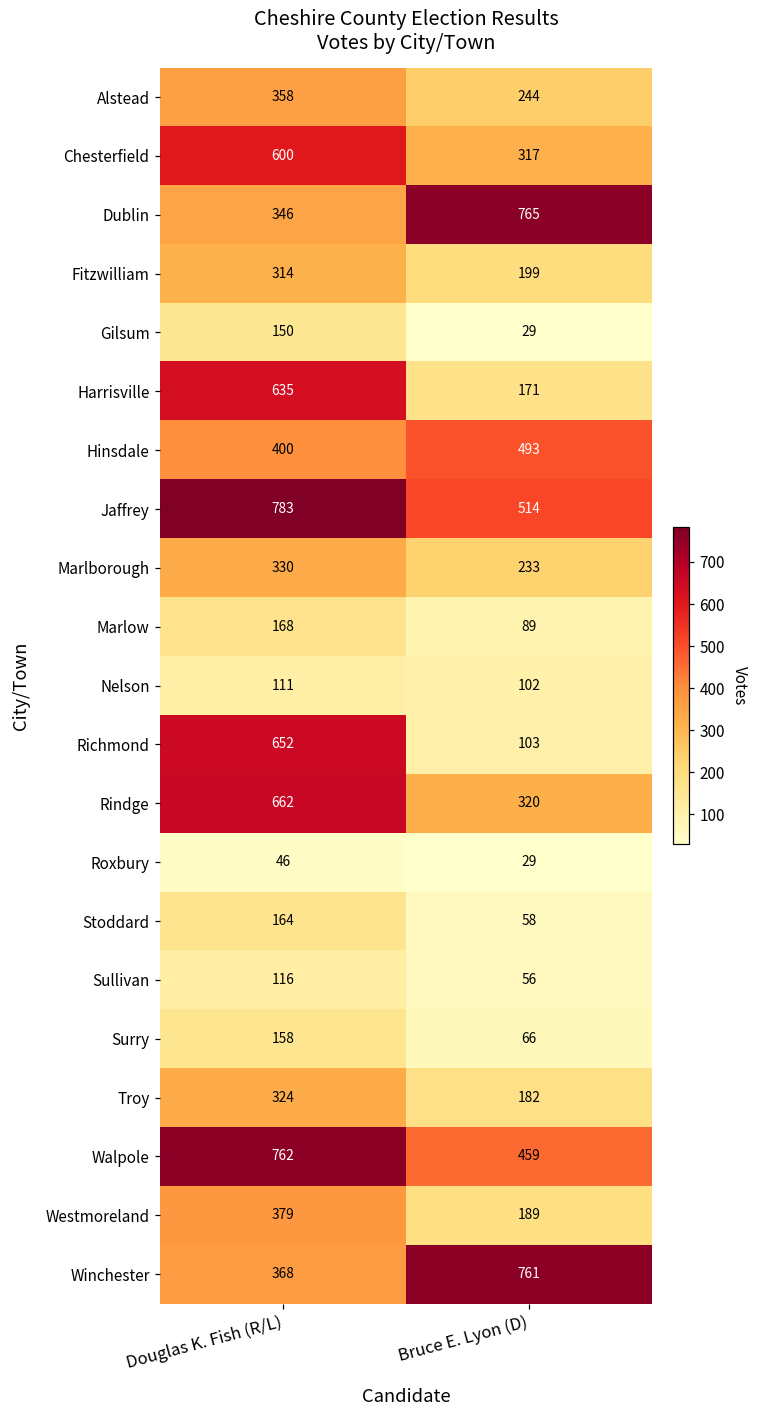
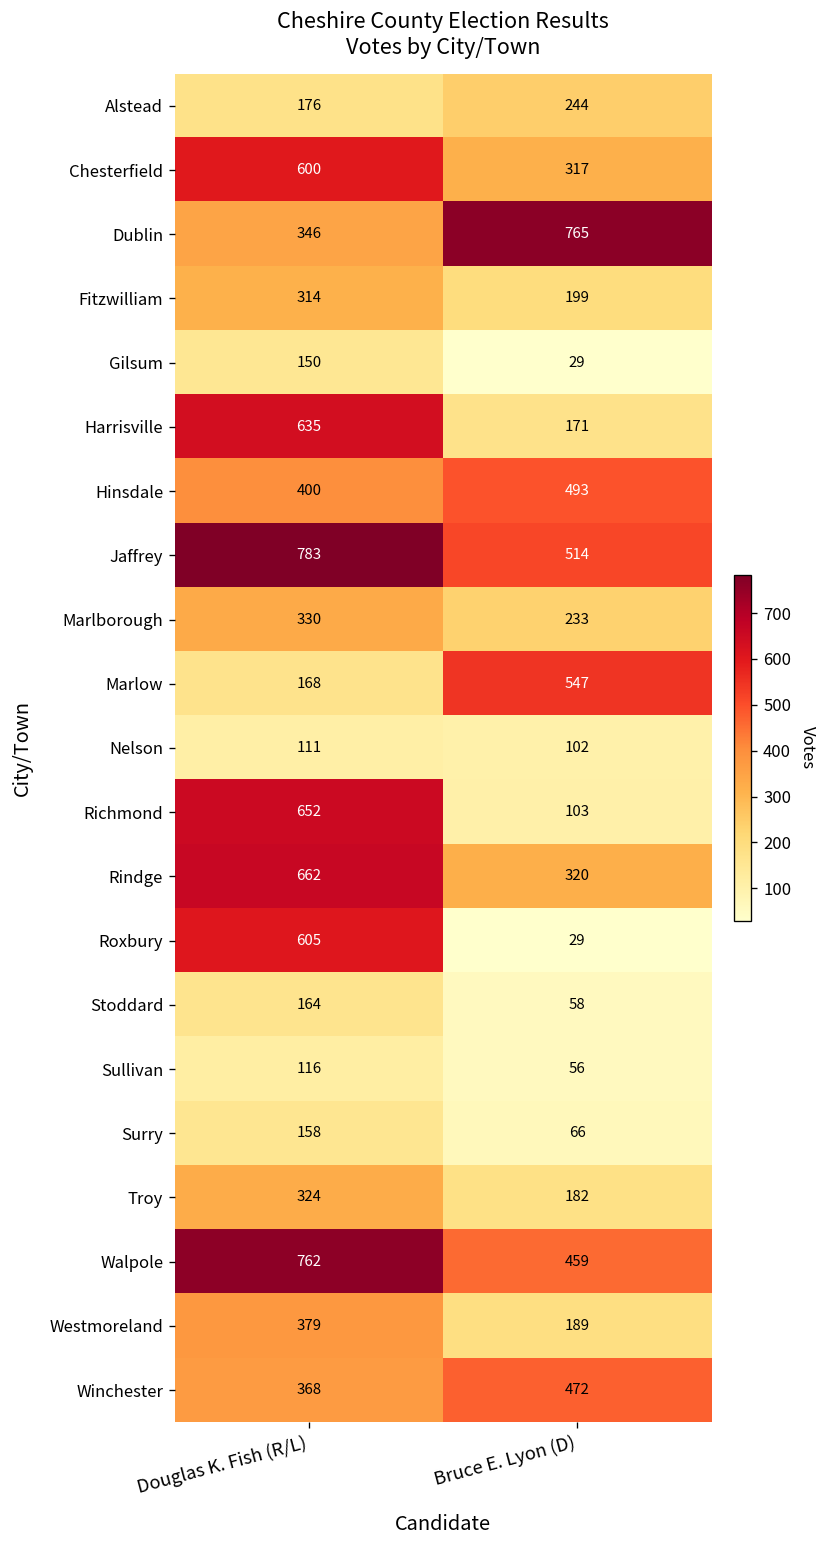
Alstead, Douglas K. Fish (R/L): 358 -> 176
Marlow, Bruce E. Lyon (D): 89 -> 547
Roxbury, Douglas K. Fish (R/L): 46 -> 605
Winchester, Bruce E. Lyon (D): 761 -> 472
